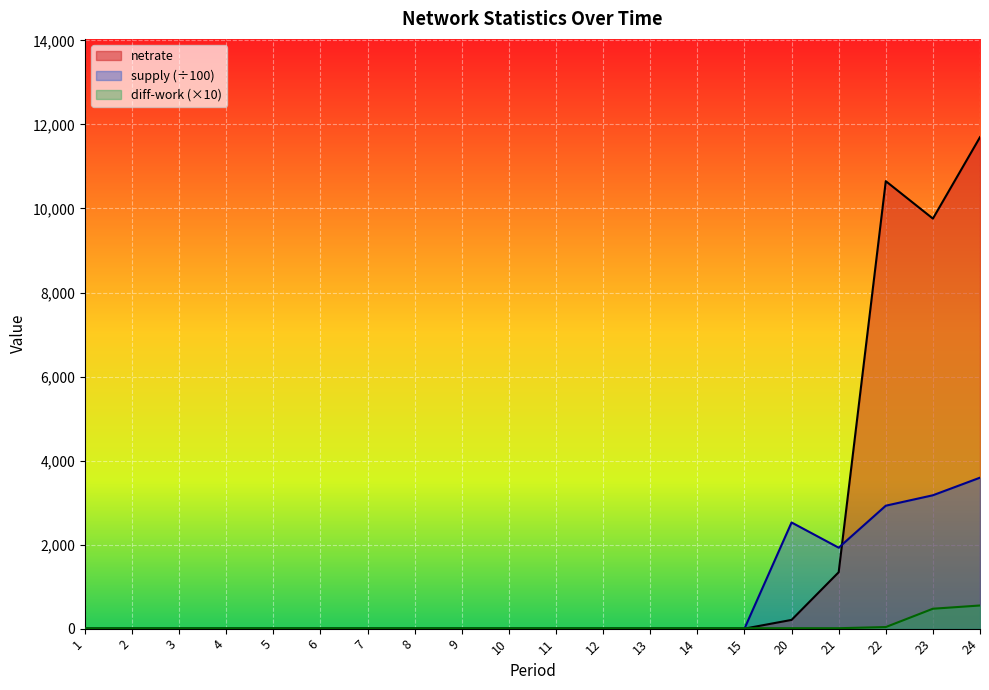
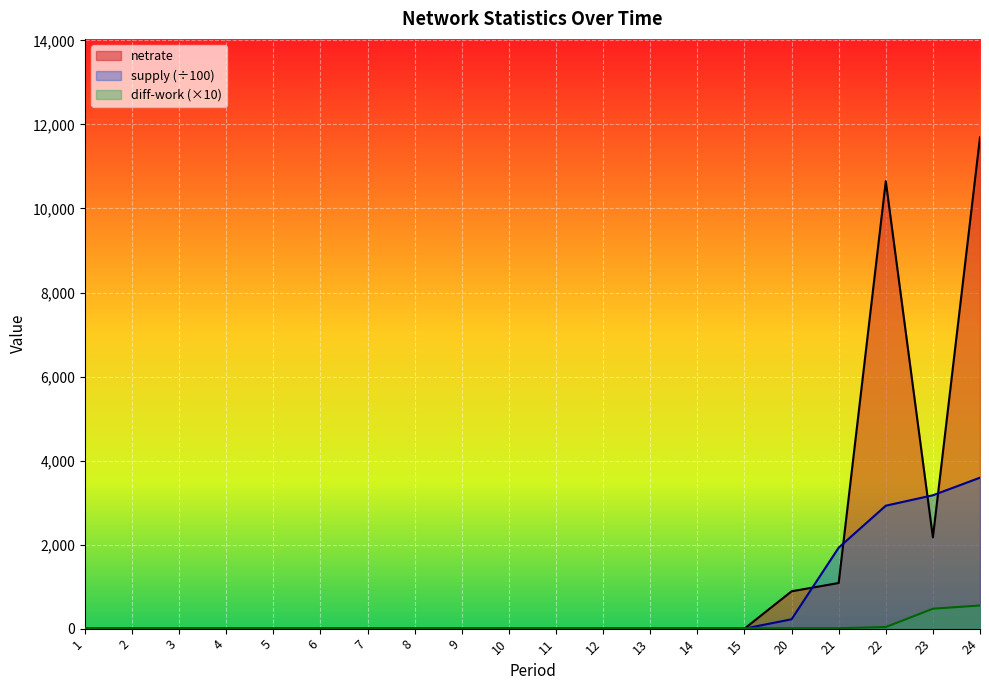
netrate, 20: 200 -> 900
supply (÷100), 20: 2,500 -> 200
netrate, 21: 1,300 -> 1,100
netrate, 23: 9,800 -> 2,200
